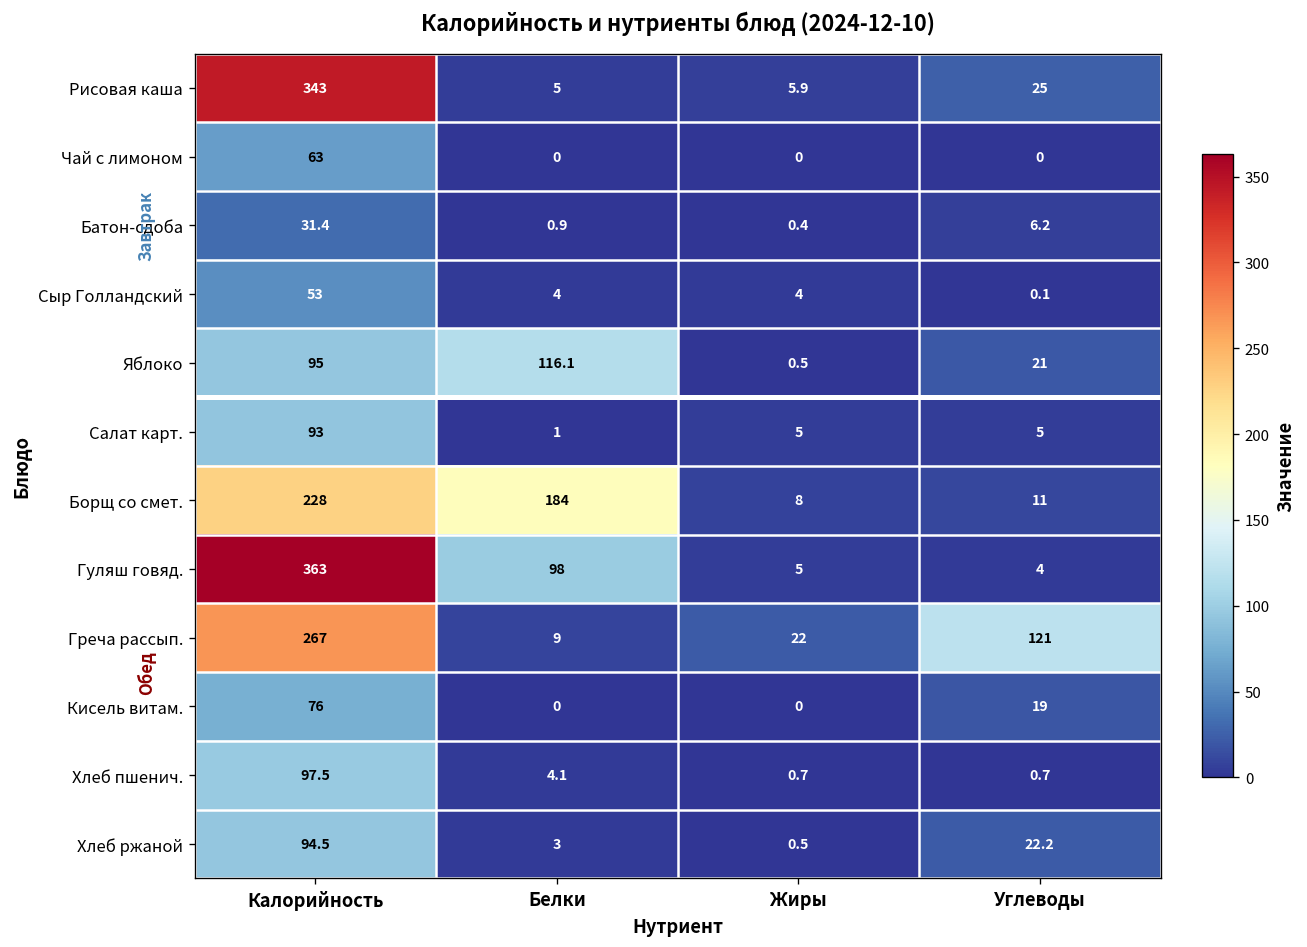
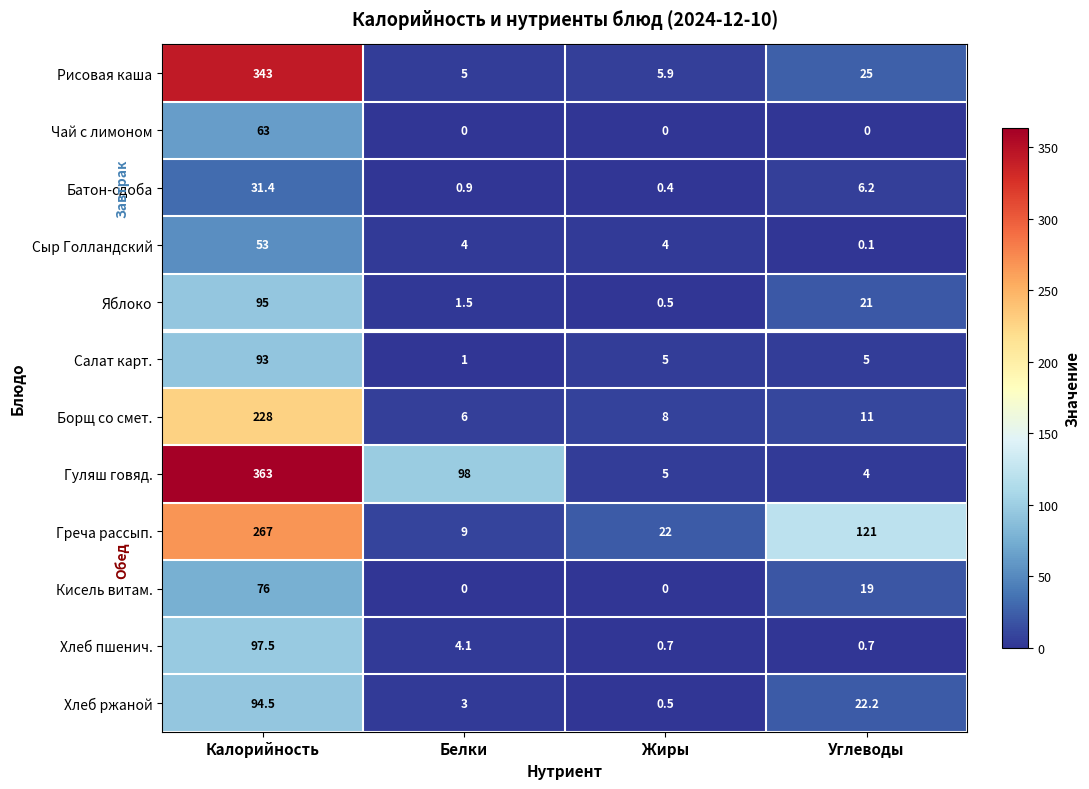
Яблоко, Белки: 116.1 -> 1.5
Борщ со смет., Белки: 184 -> 6
